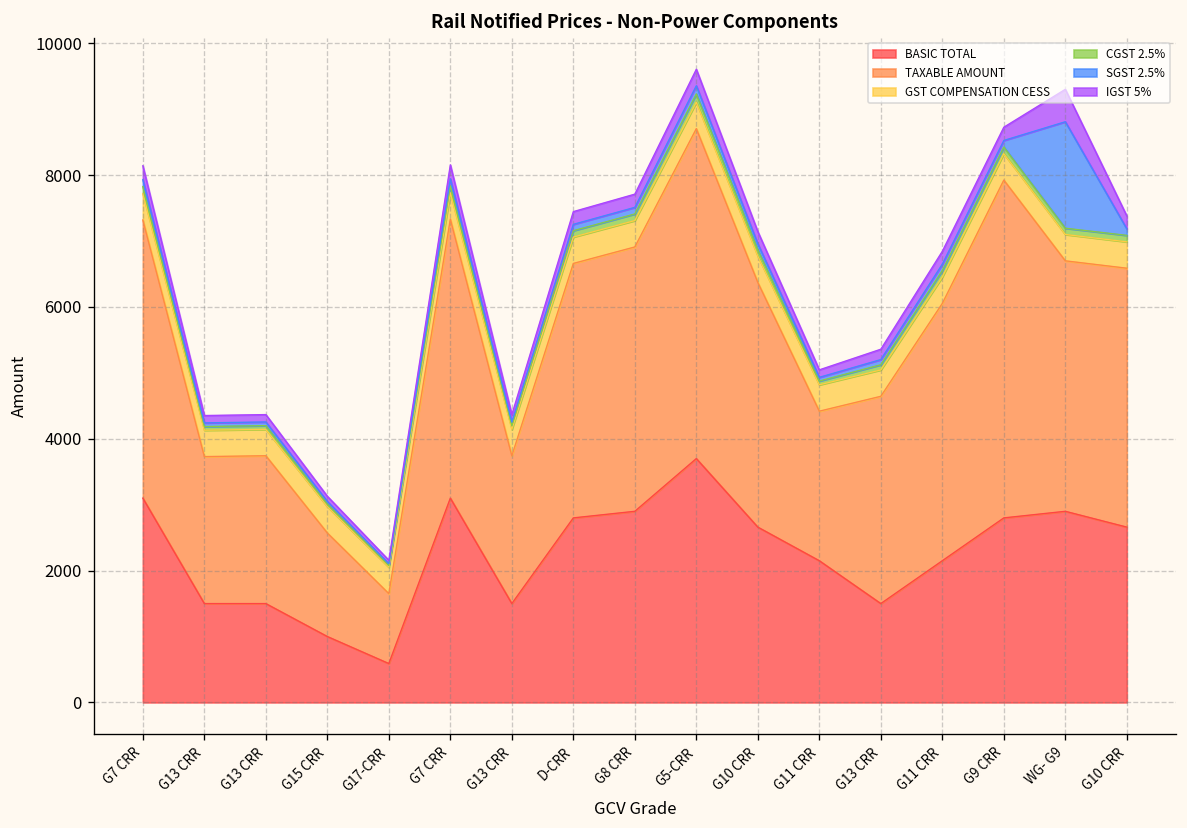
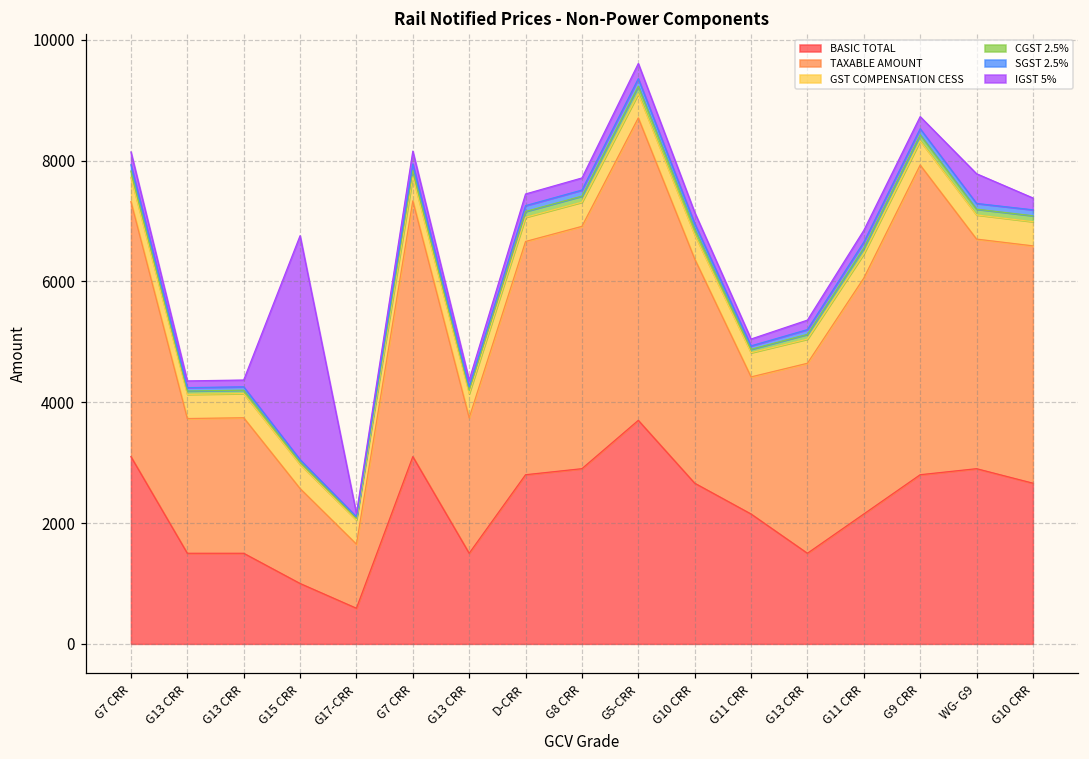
IGST 5%, G15 CRR: 100 -> 3700
SGST 2.5%, WG- G9: 1600 -> 100
